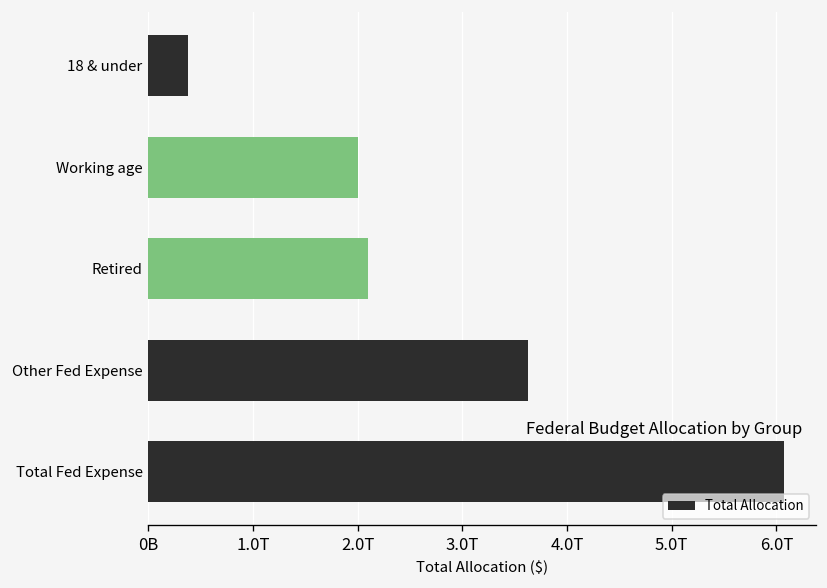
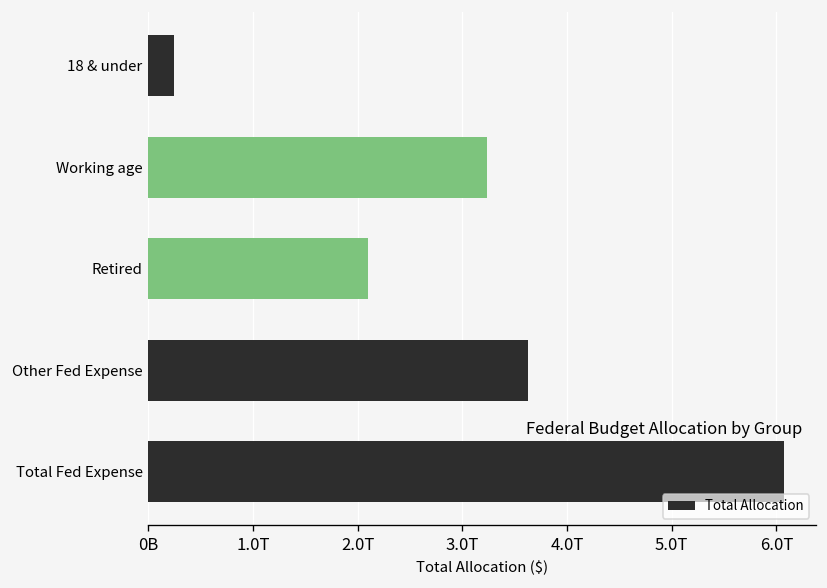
18 & under: 0.4T -> 0.2T
Working age: 2.0T -> 3.2T
